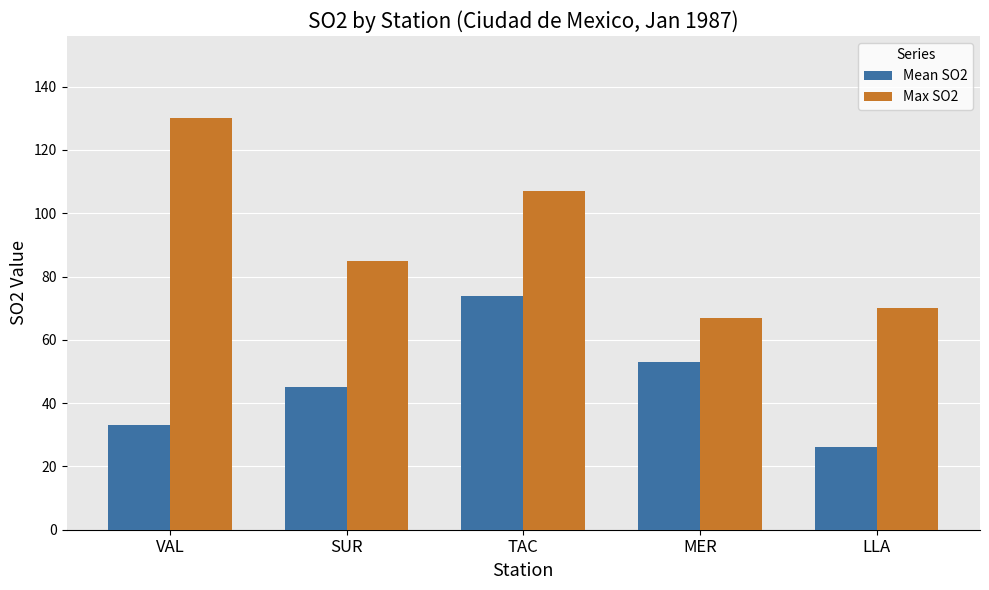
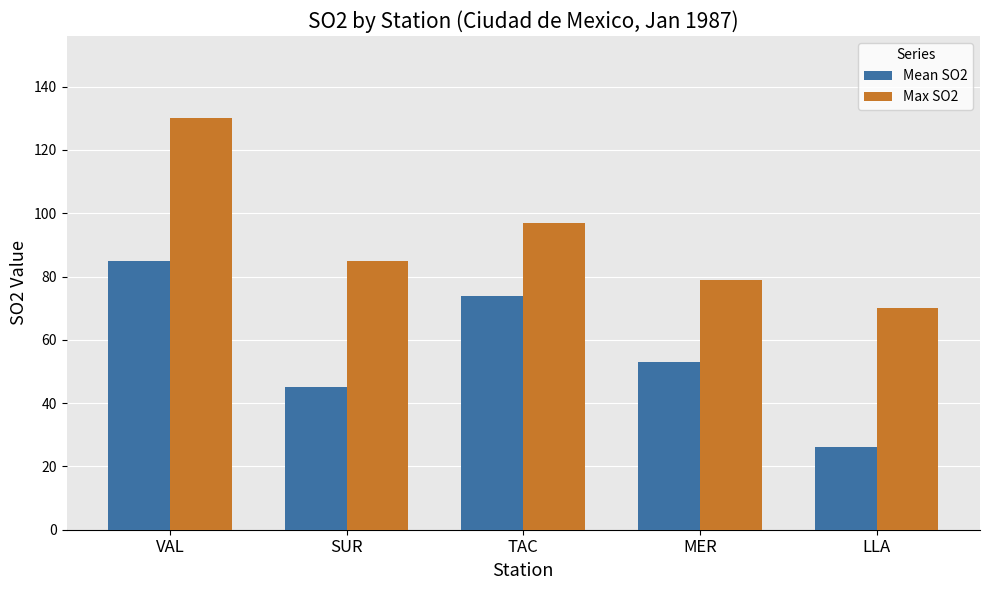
Mean SO2, VAL: 33 -> 85
Max SO2, TAC: 107 -> 97
Max SO2, MER: 67 -> 79
